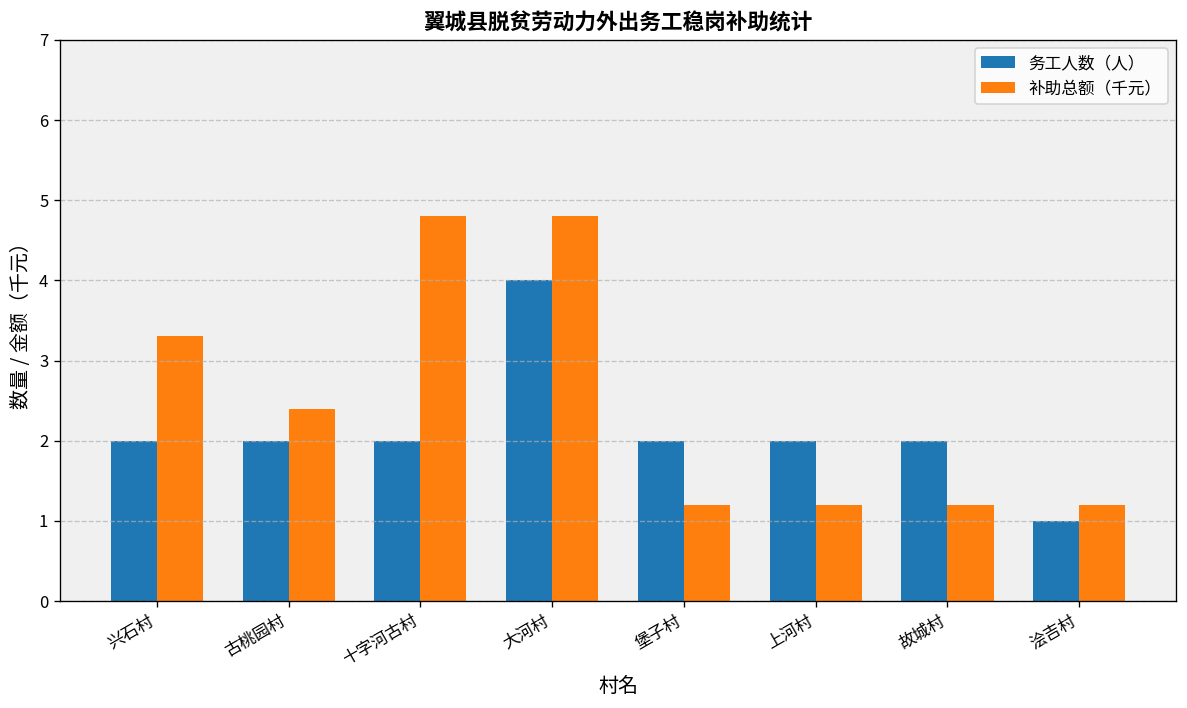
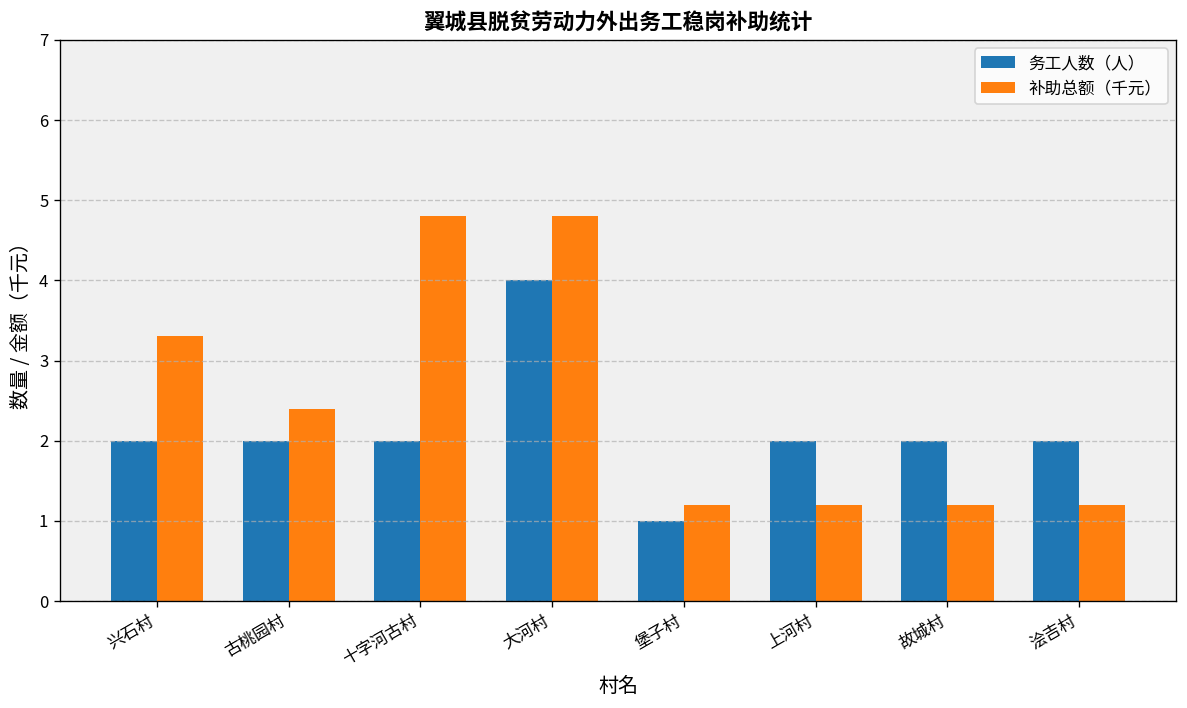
务工人数（人）, 堡子村: 2 -> 1
务工人数（人）, 浍吉村: 1 -> 2
